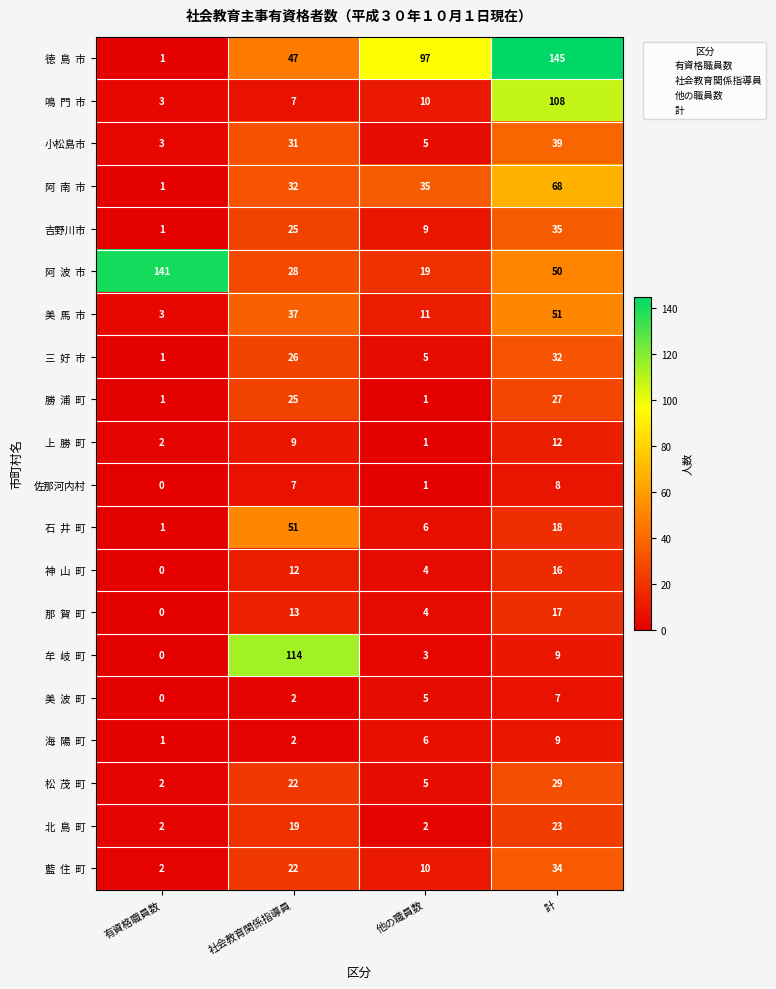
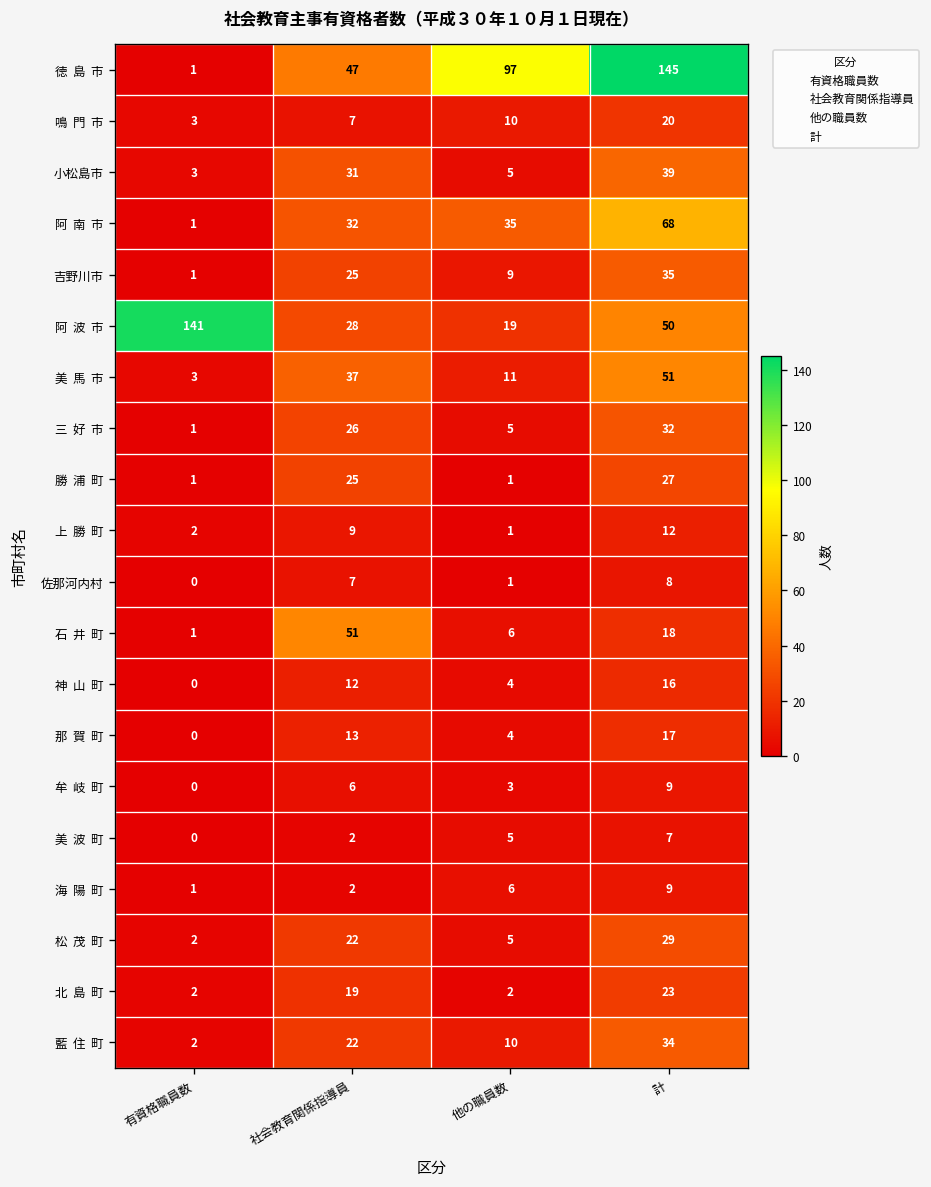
鳴 門 市, 計: 108 -> 20
牟 岐 町, 社会教育関係指導員: 114 -> 6
